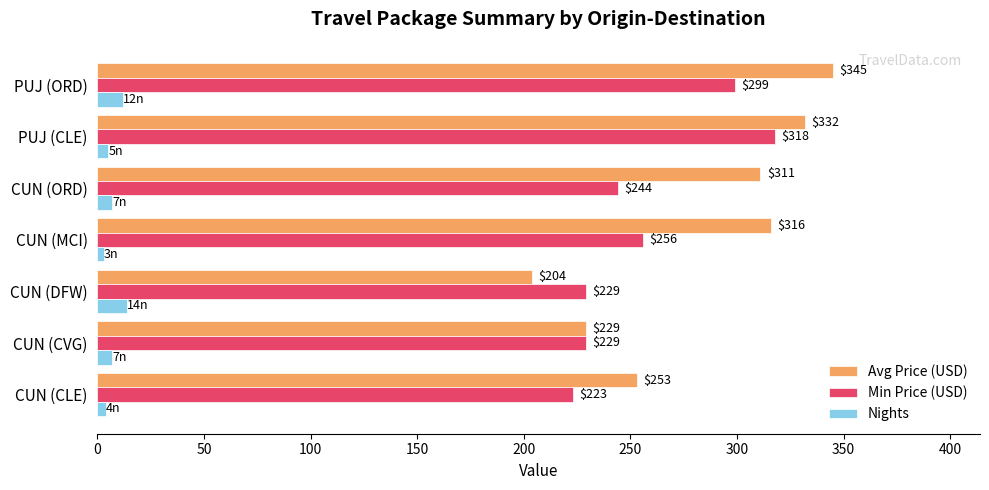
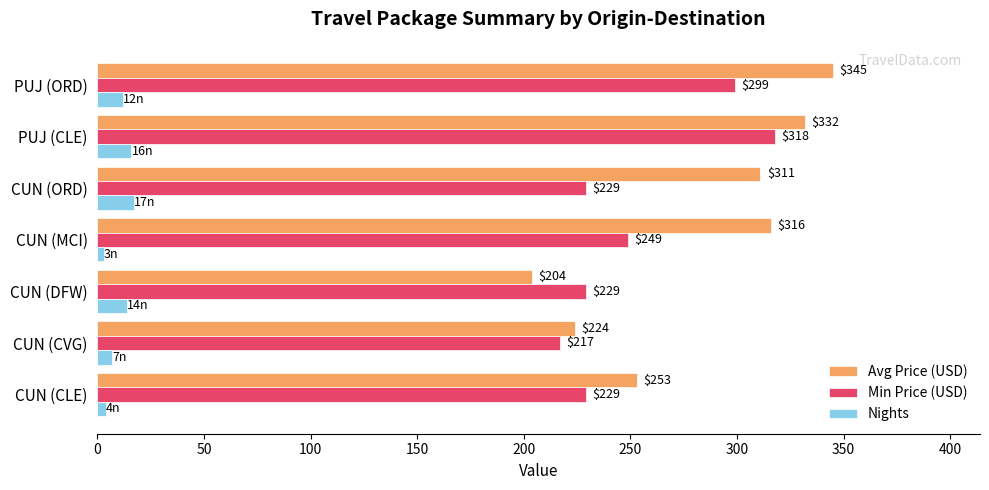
Nights, PUJ (CLE): 5n -> 16n
Min Price (USD), CUN (ORD): $244 -> $229
Nights, CUN (ORD): 7n -> 17n
Min Price (USD), CUN (MCI): $256 -> $249
Avg Price (USD), CUN (CVG): $229 -> $224
Min Price (USD), CUN (CVG): $229 -> $217
Min Price (USD), CUN (CLE): $223 -> $229
